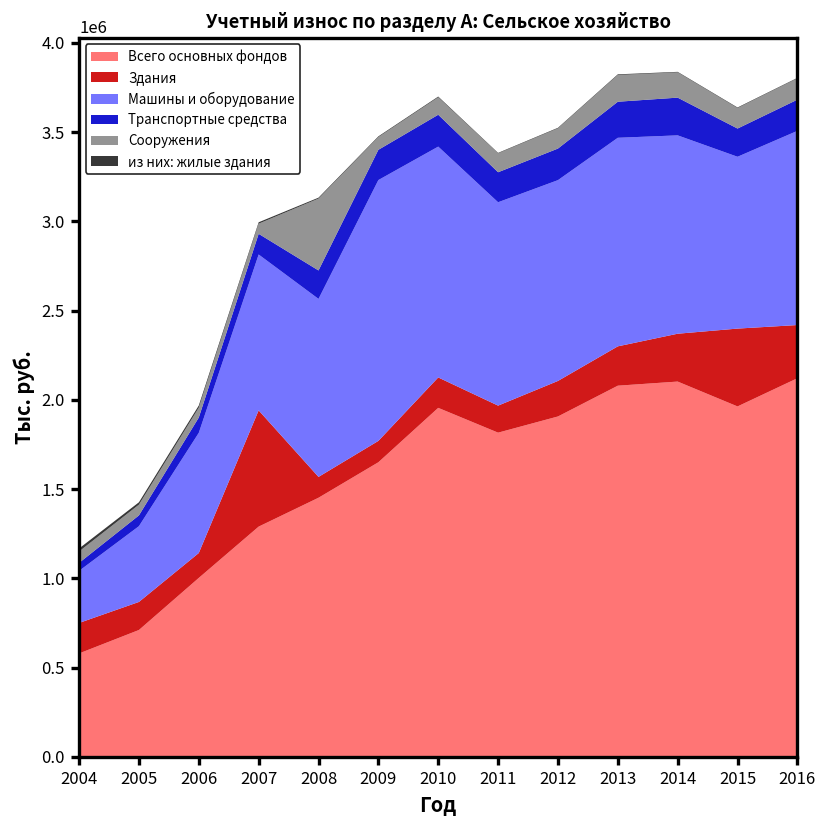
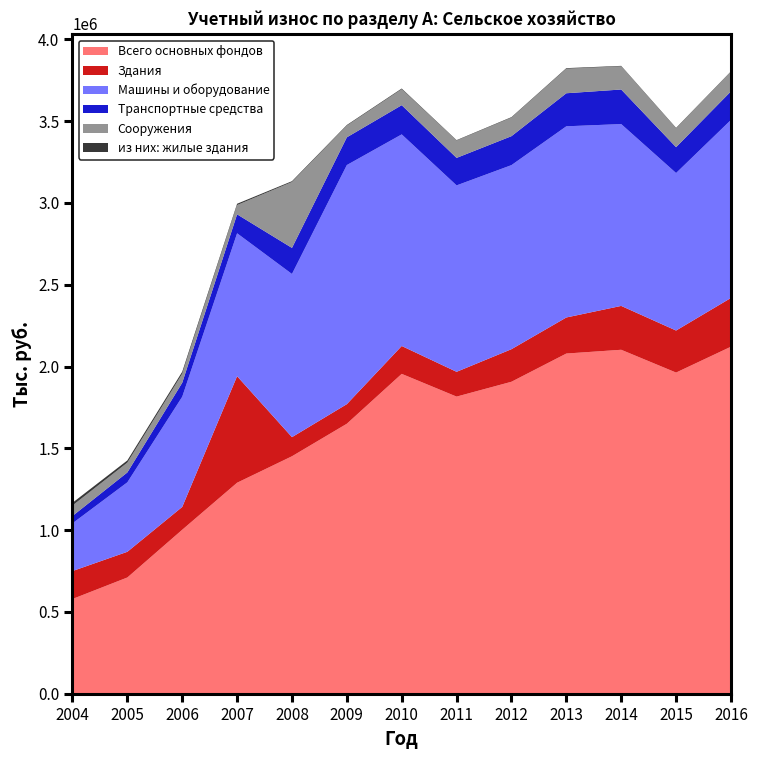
Здания, 2015: 440000 -> 260000
